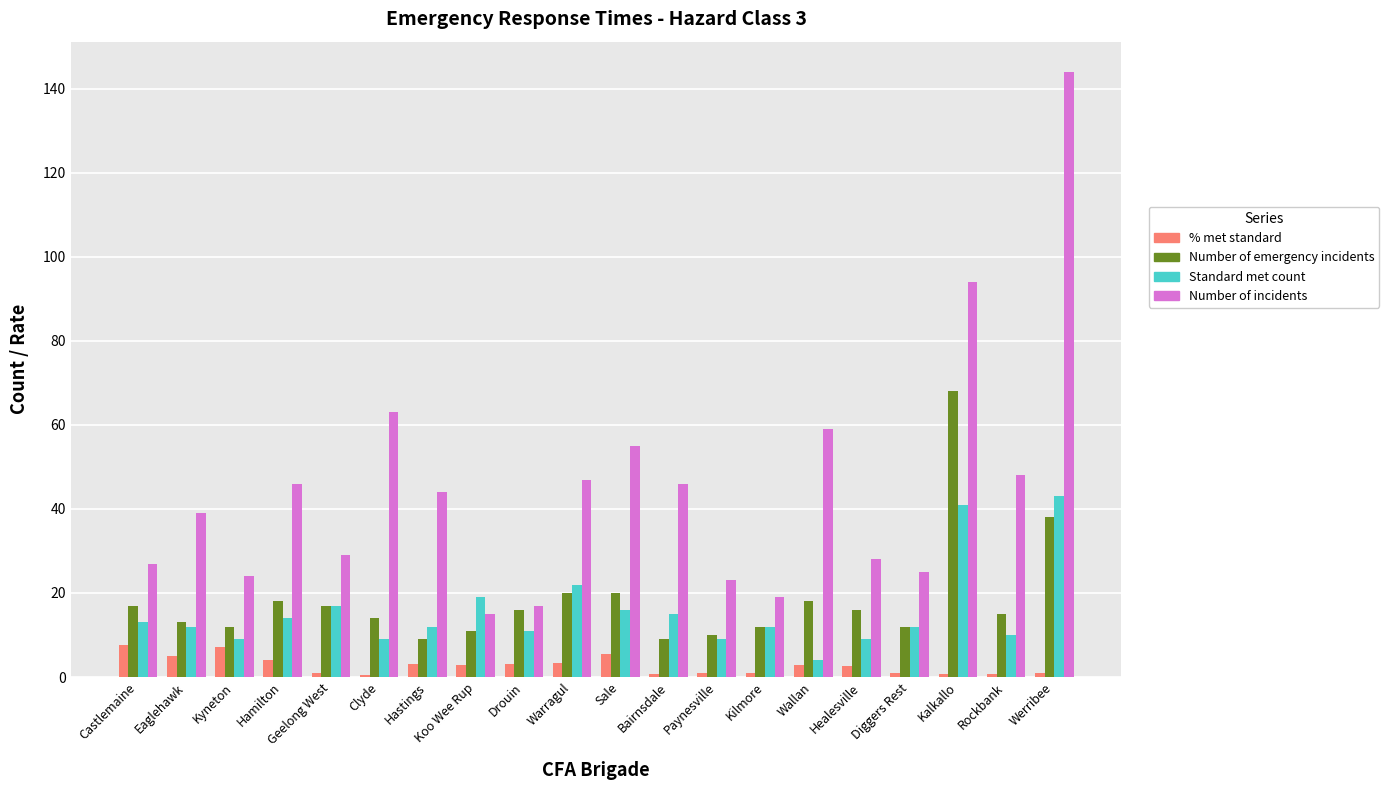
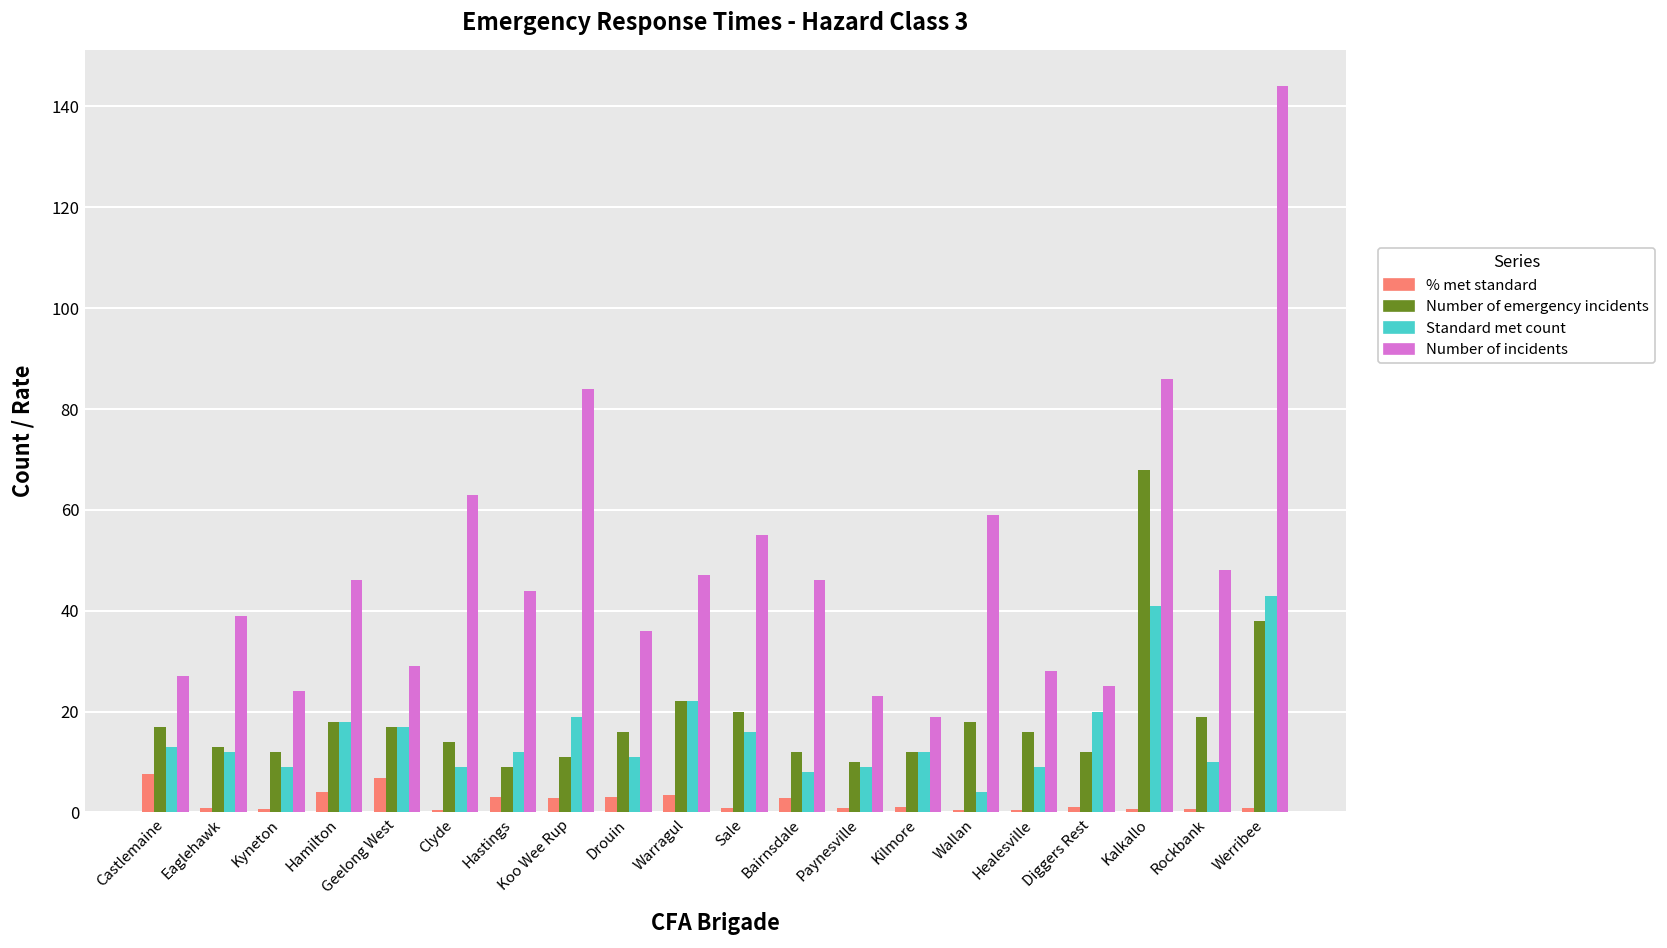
% met standard, Eaglehawk: 5 -> 1
% met standard, Kyneton: 7 -> 1
Standard met count, Hamilton: 14 -> 18
% met standard, Geelong West: 1 -> 7
Number of incidents, Koo Wee Rup: 15 -> 84
Number of incidents, Drouin: 17 -> 36
Number of emergency incidents, Warragul: 20 -> 22
% met standard, Sale: 5 -> 1
% met standard, Bairnsdale: 1 -> 3
Number of emergency incidents, Bairnsdale: 9 -> 12
Standard met count, Bairnsdale: 15 -> 8
% met standard, Wallan: 3 -> 1
% met standard, Healesville: 3 -> 1
Standard met count, Diggers Rest: 12 -> 20
Number of incidents, Kalkallo: 94 -> 86
Number of emergency incidents, Rockbank: 15 -> 19
